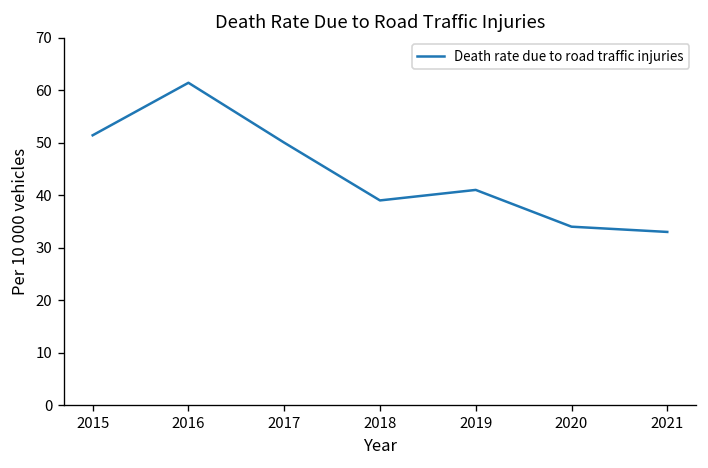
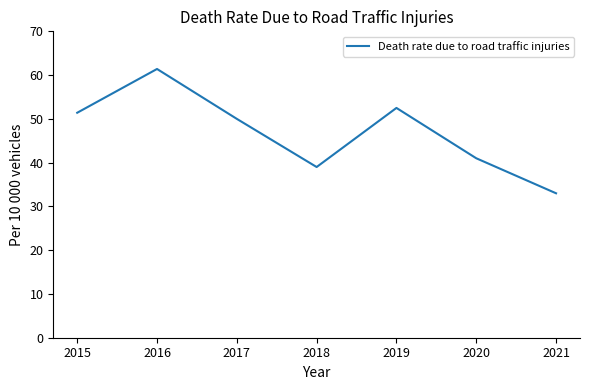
2019: 41 -> 53
2020: 34 -> 41
